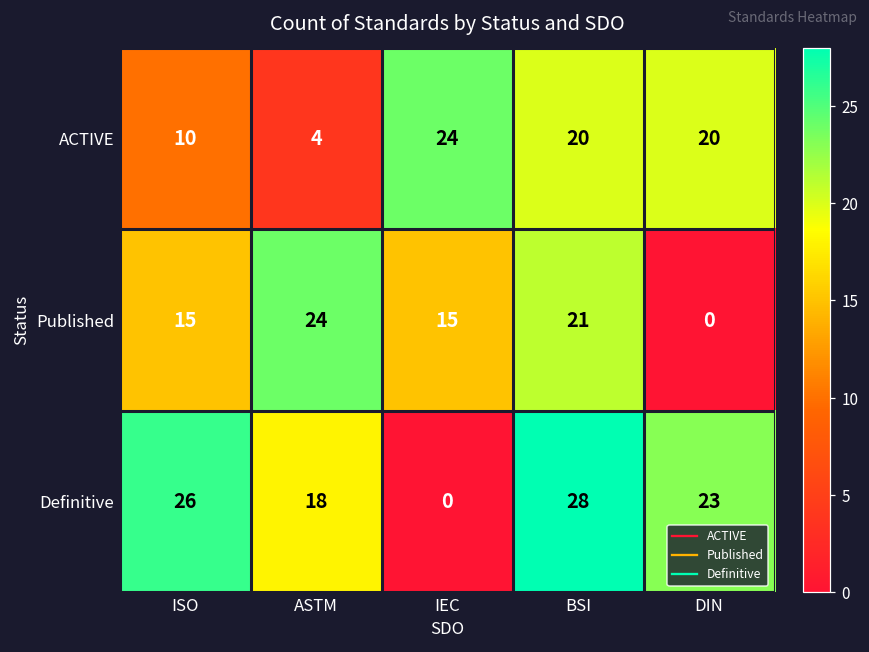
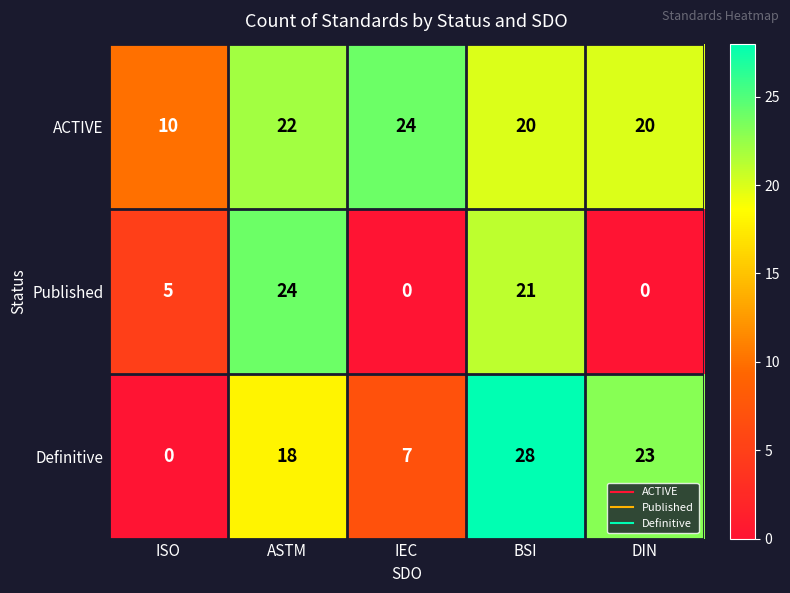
ACTIVE, ASTM: 4 -> 22
Published, ISO: 15 -> 5
Published, IEC: 15 -> 0
Definitive, ISO: 26 -> 0
Definitive, IEC: 0 -> 7
